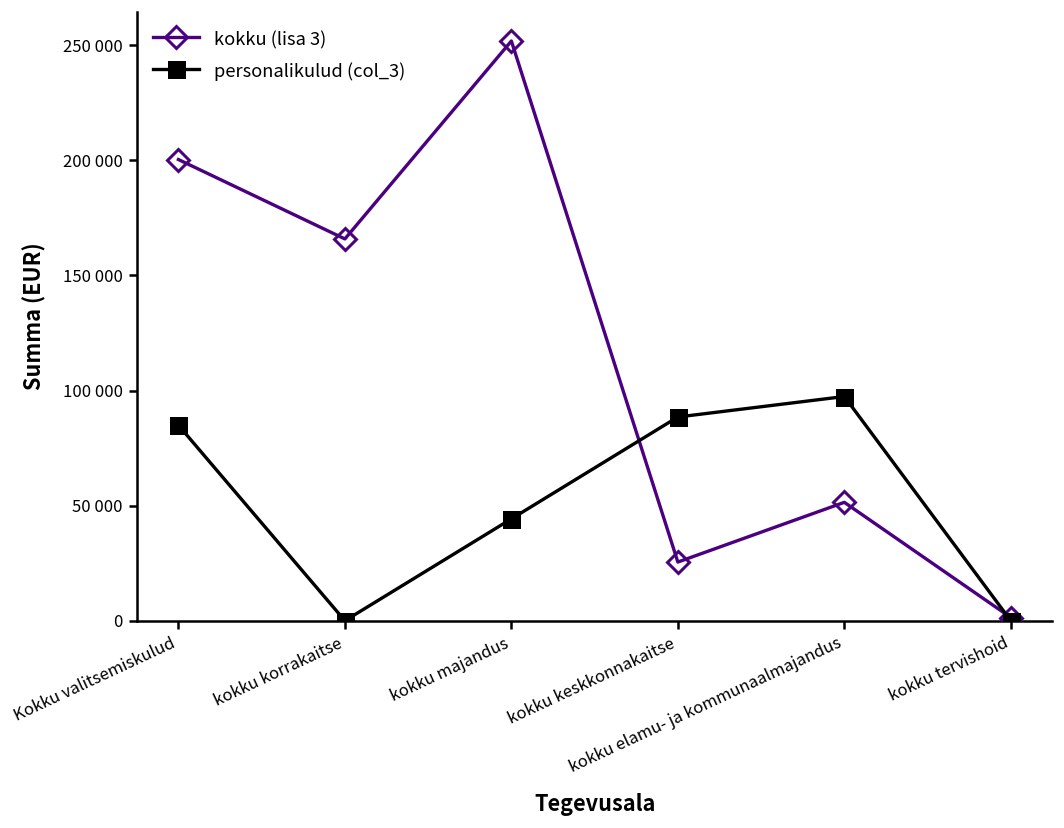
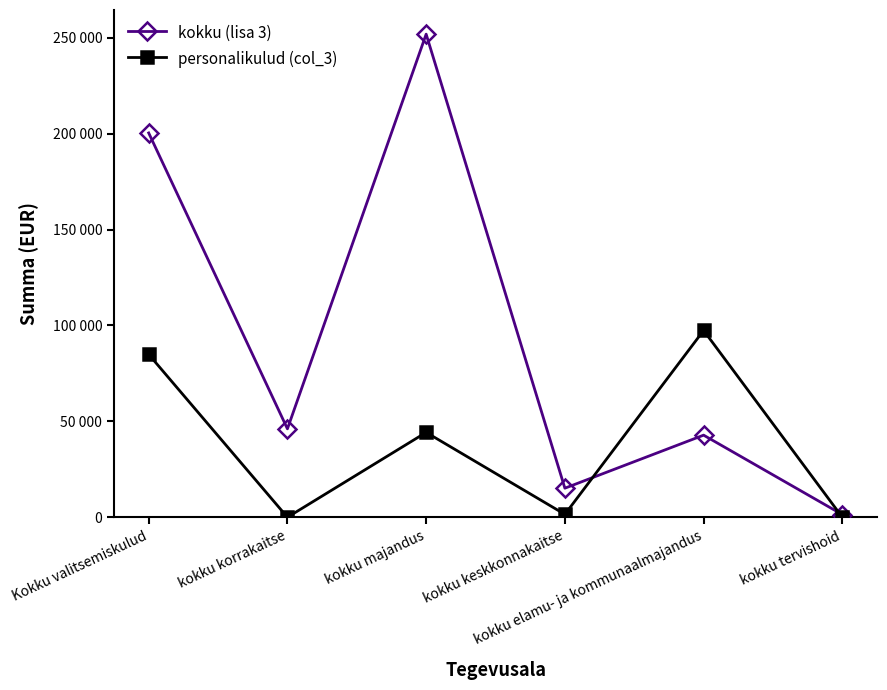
kokku (lisa 3), kokku korrakaitse: 166000 -> 46000
kokku (lisa 3), kokku keskkonnakaitse: 25000 -> 15000
personalikulud (col_3), kokku keskkonnakaitse: 89000 -> 2000
kokku (lisa 3), kokku elamu- ja kommunaalmajandus: 51000 -> 43000
